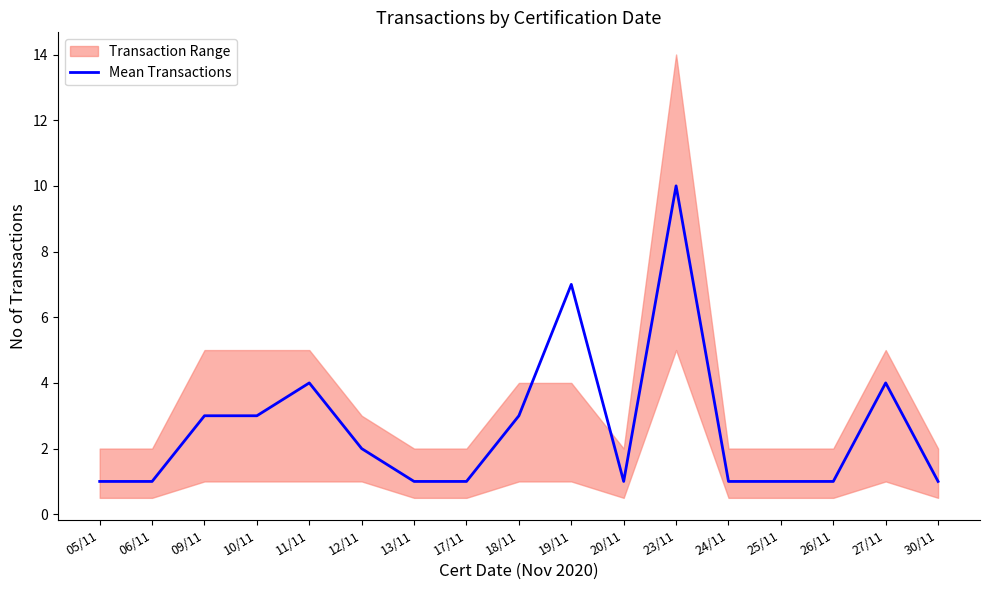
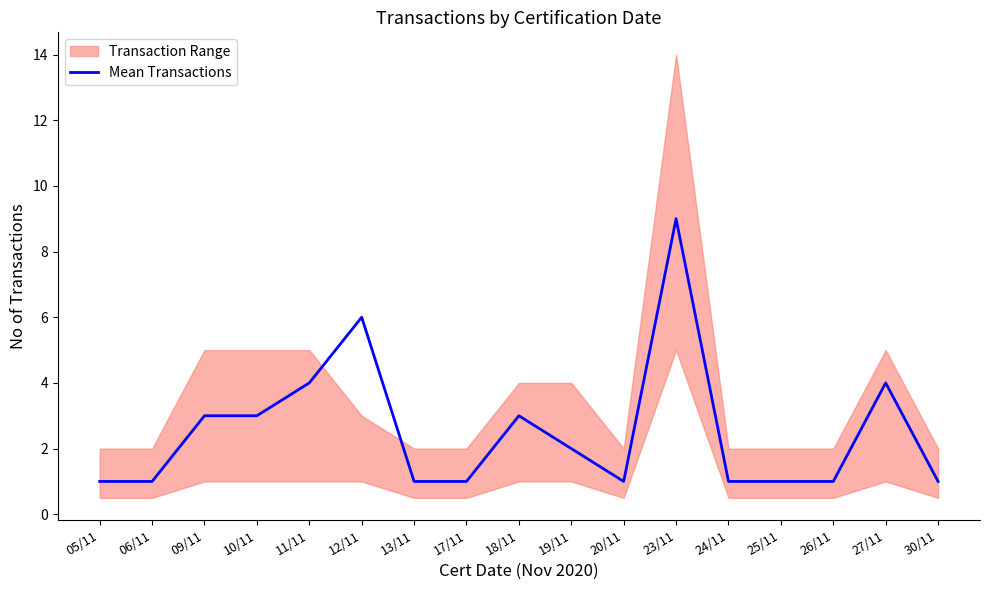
Mean Transactions, 12/11: 2 -> 6
Mean Transactions, 19/11: 7 -> 2
Mean Transactions, 23/11: 10 -> 9
